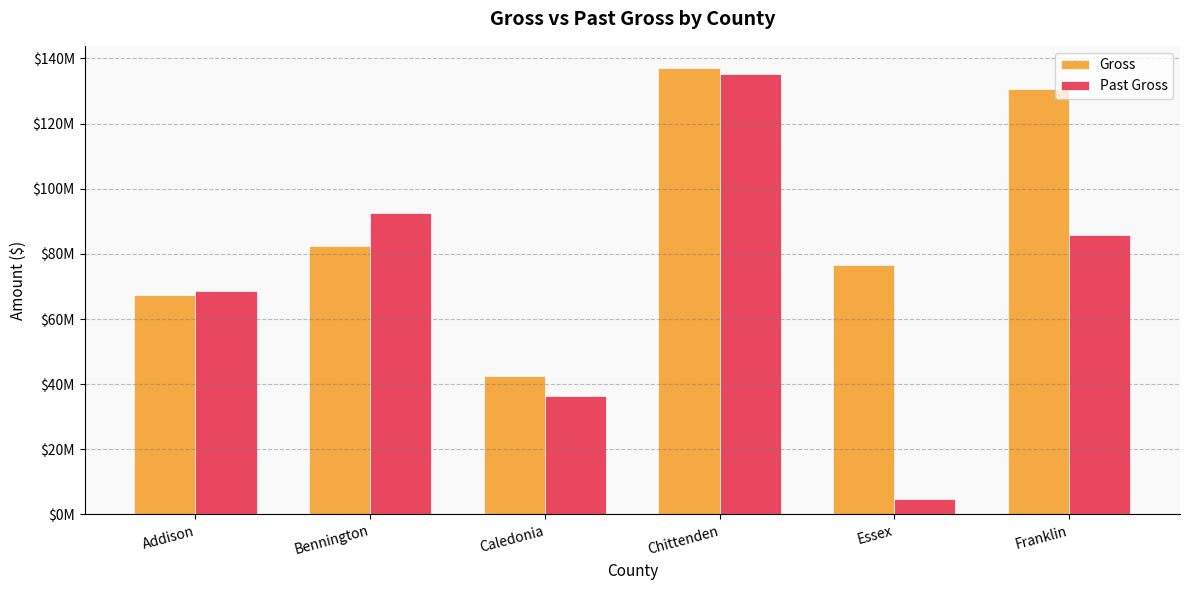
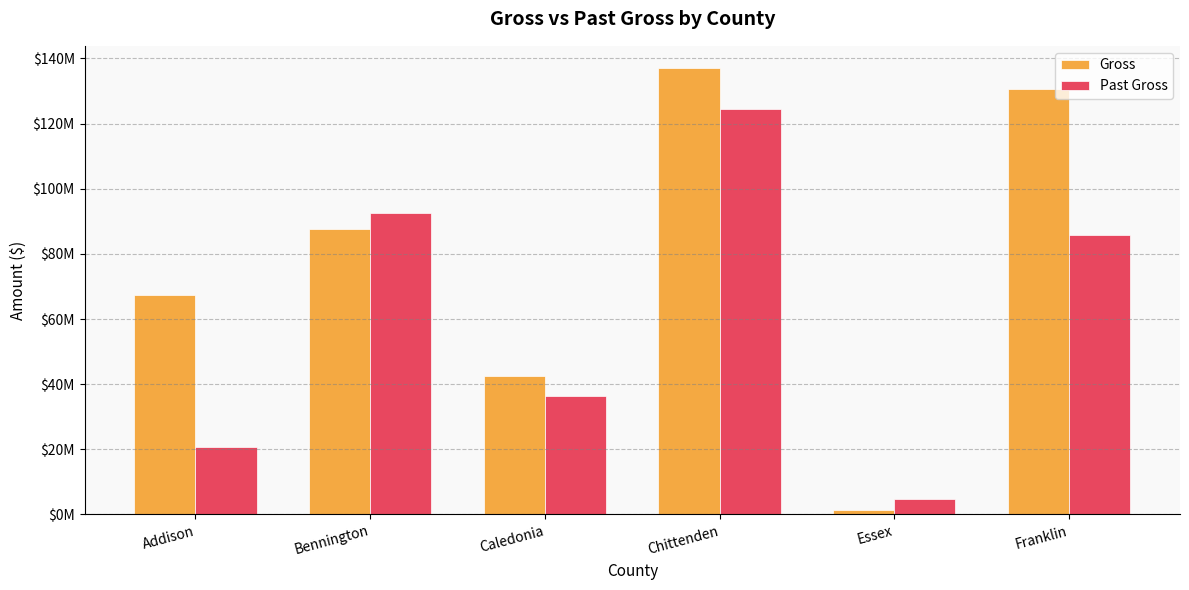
Past Gross, Addison: $69000000 -> $21000000
Gross, Bennington: $82000000 -> $88000000
Past Gross, Chittenden: $135000000 -> $124000000
Gross, Essex: $77000000 -> $1000000
